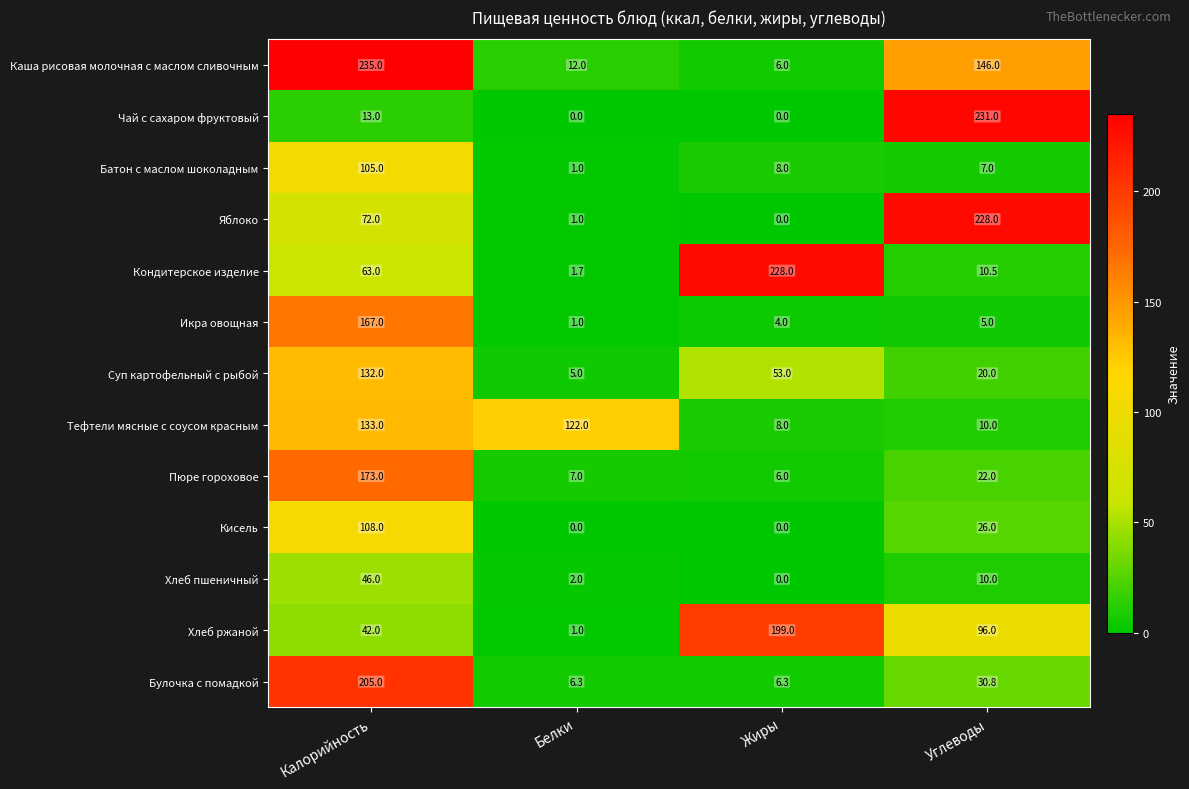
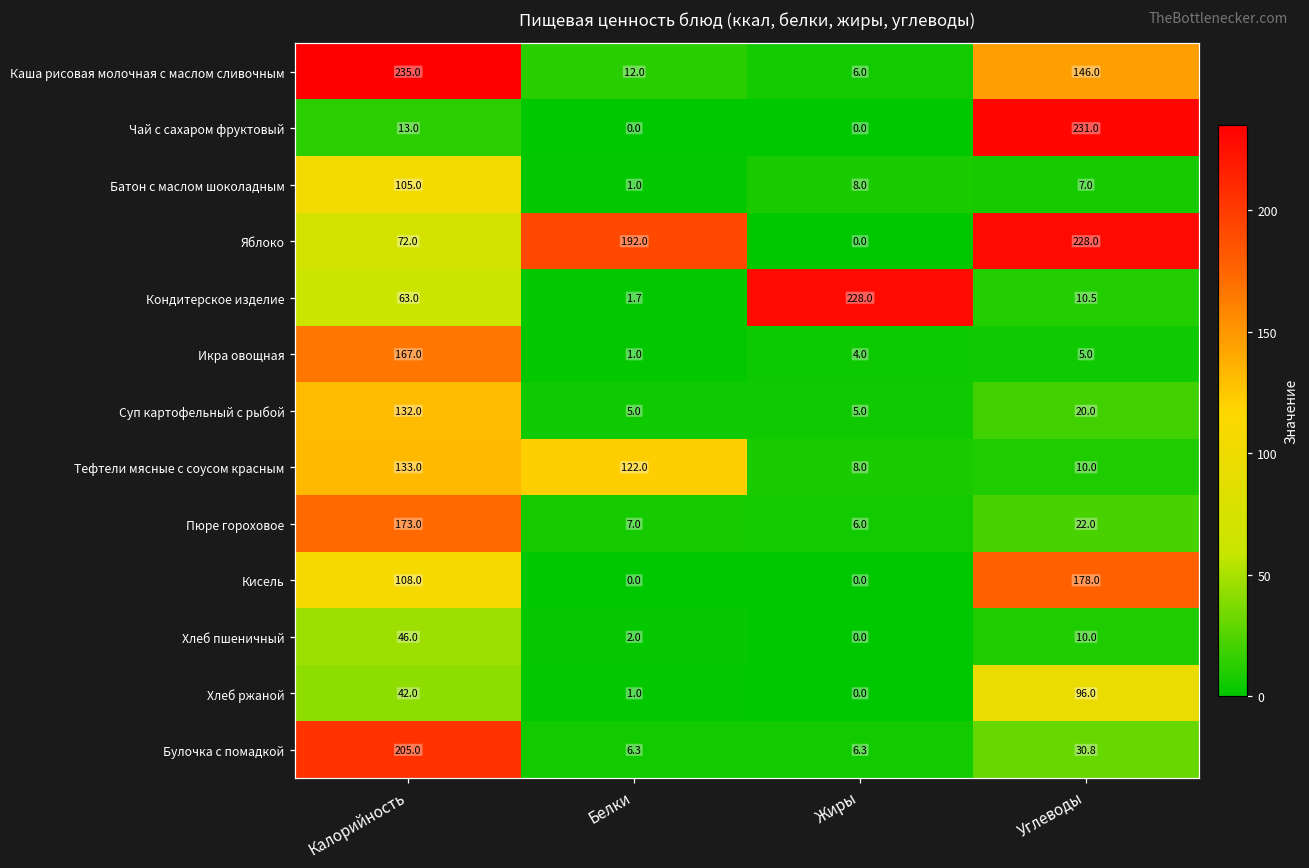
Яблоко, Белки: 1.0 -> 192.0
Суп картофельный с рыбой, Жиры: 53.0 -> 5.0
Кисель, Углеводы: 26.0 -> 178.0
Хлеб ржаной, Жиры: 199.0 -> 0.0
